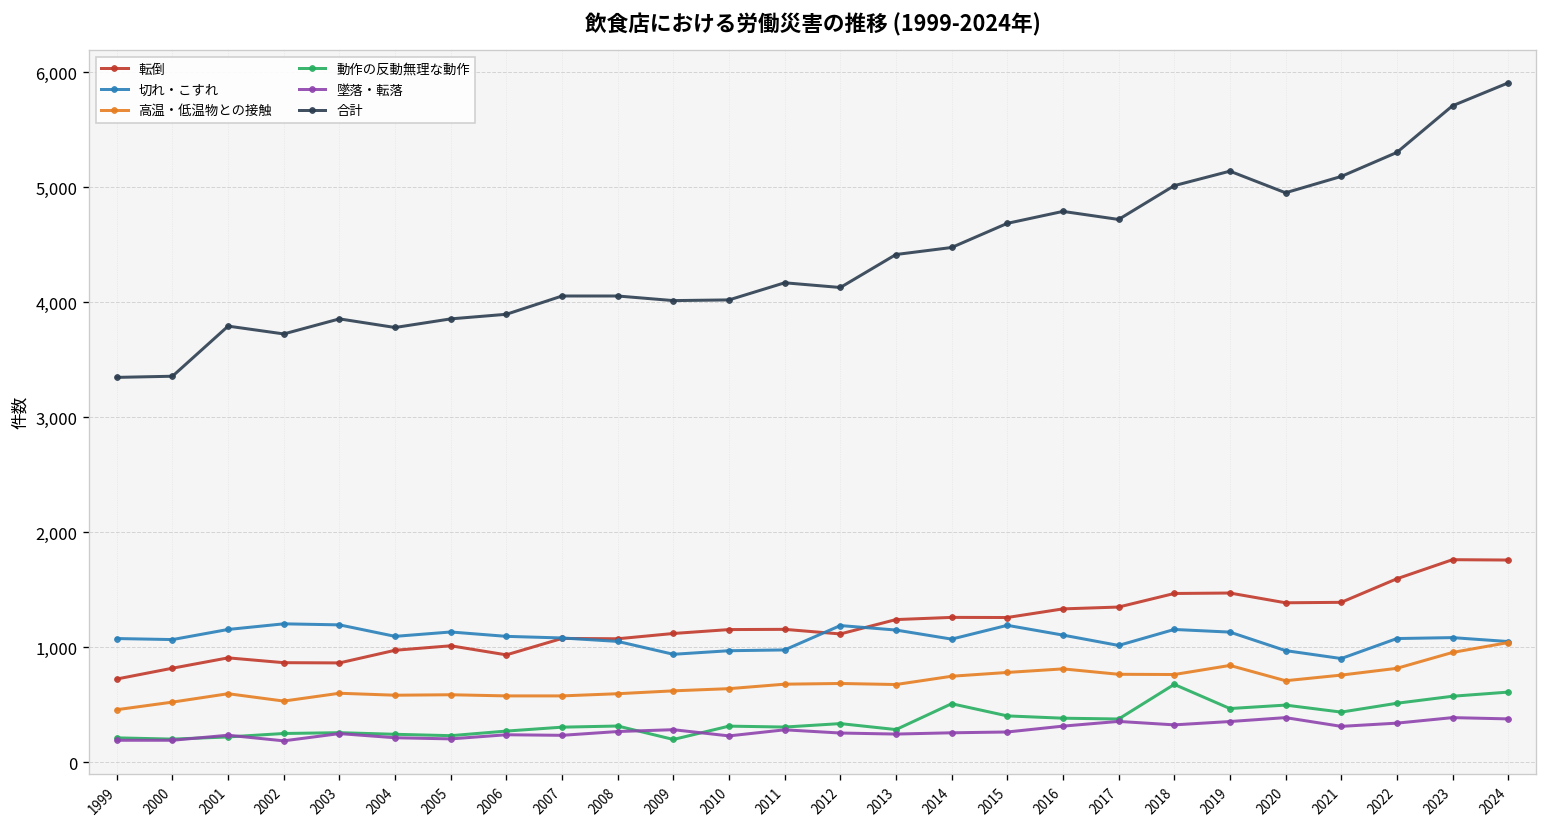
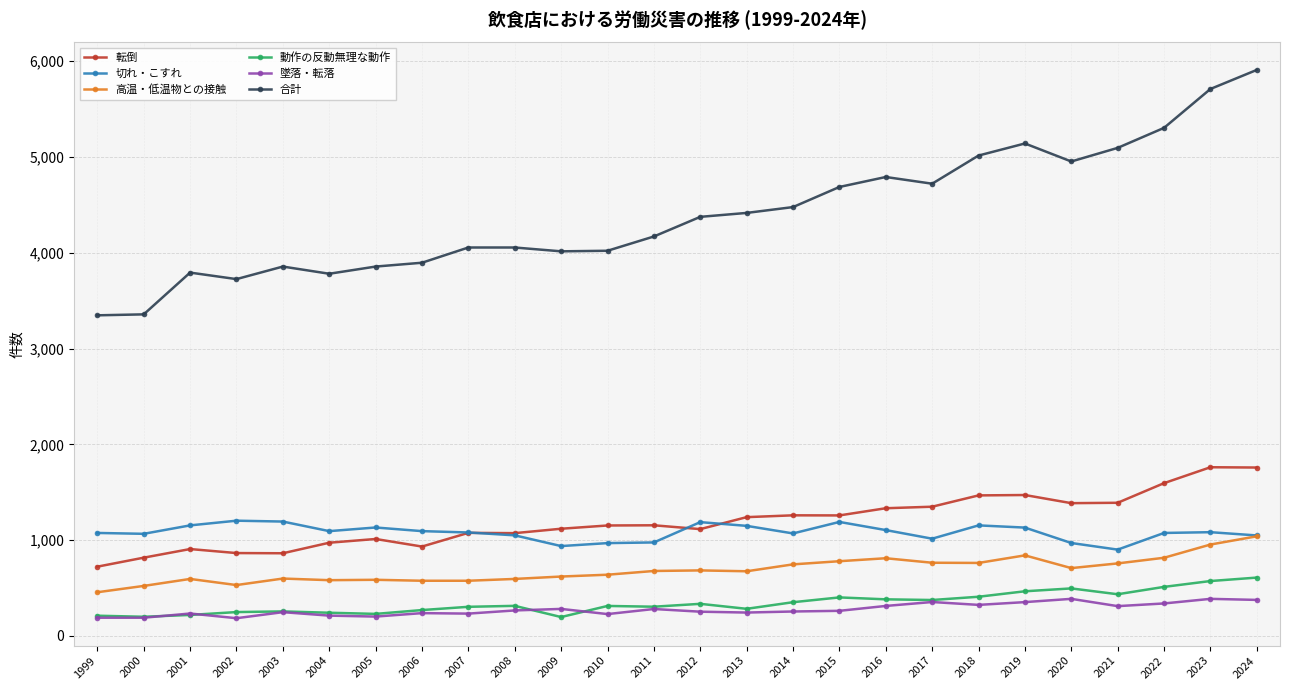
合計, 2012: 4,100 -> 4,400
動作の反動無理な動作, 2014: 500 -> 400
動作の反動無理な動作, 2018: 700 -> 400
